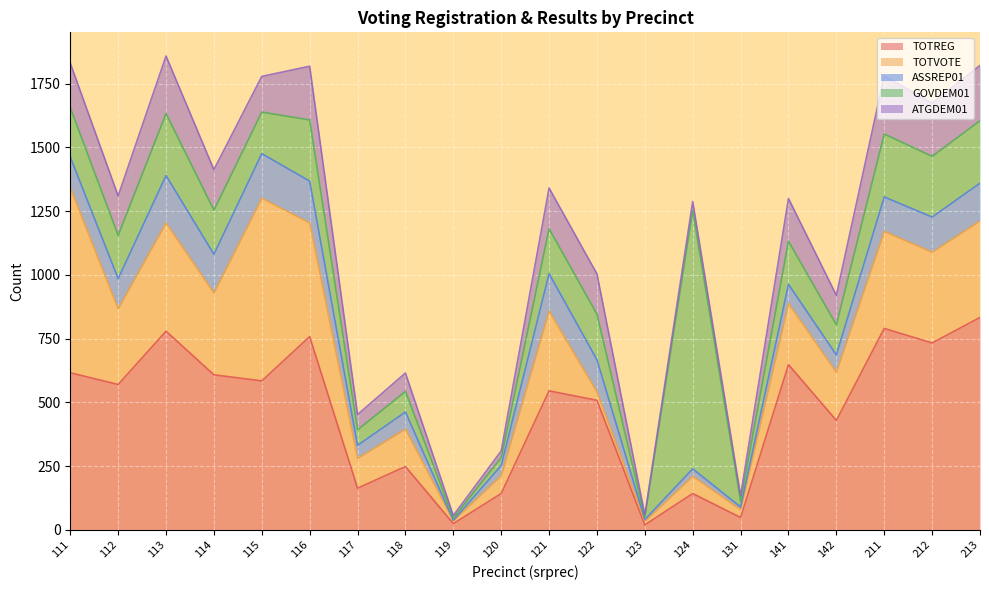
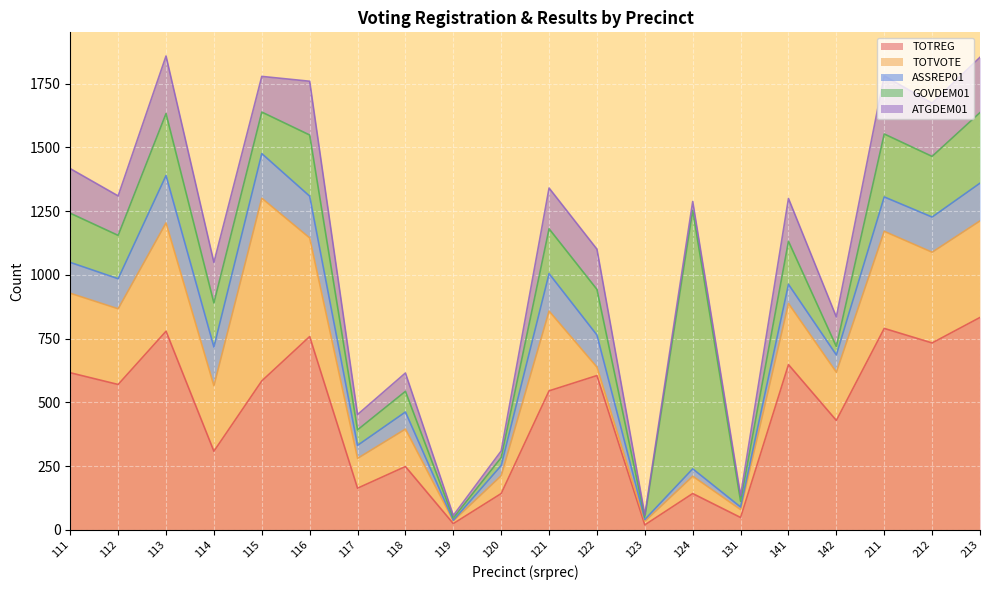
TOTVOTE, 111: 730 -> 310
TOTREG, 114: 610 -> 310
TOTVOTE, 114: 320 -> 260
TOTVOTE, 116: 450 -> 390
TOTREG, 122: 510 -> 610
GOVDEM01, 142: 120 -> 30
GOVDEM01, 213: 250 -> 280
